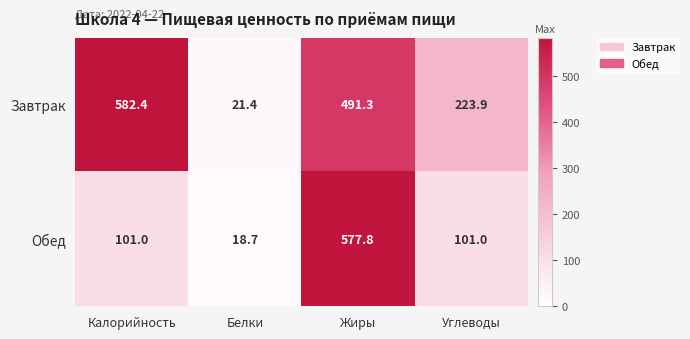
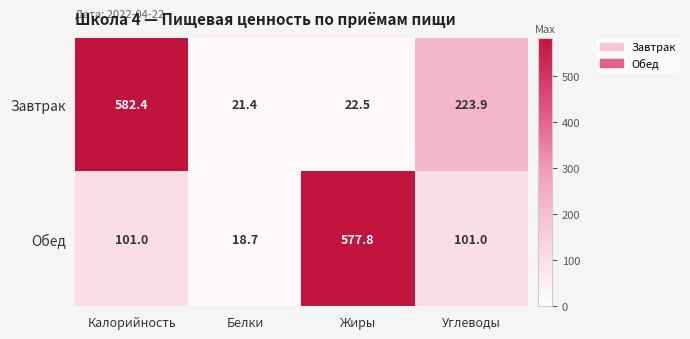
Завтрак, Жиры: 491.3 -> 22.5
